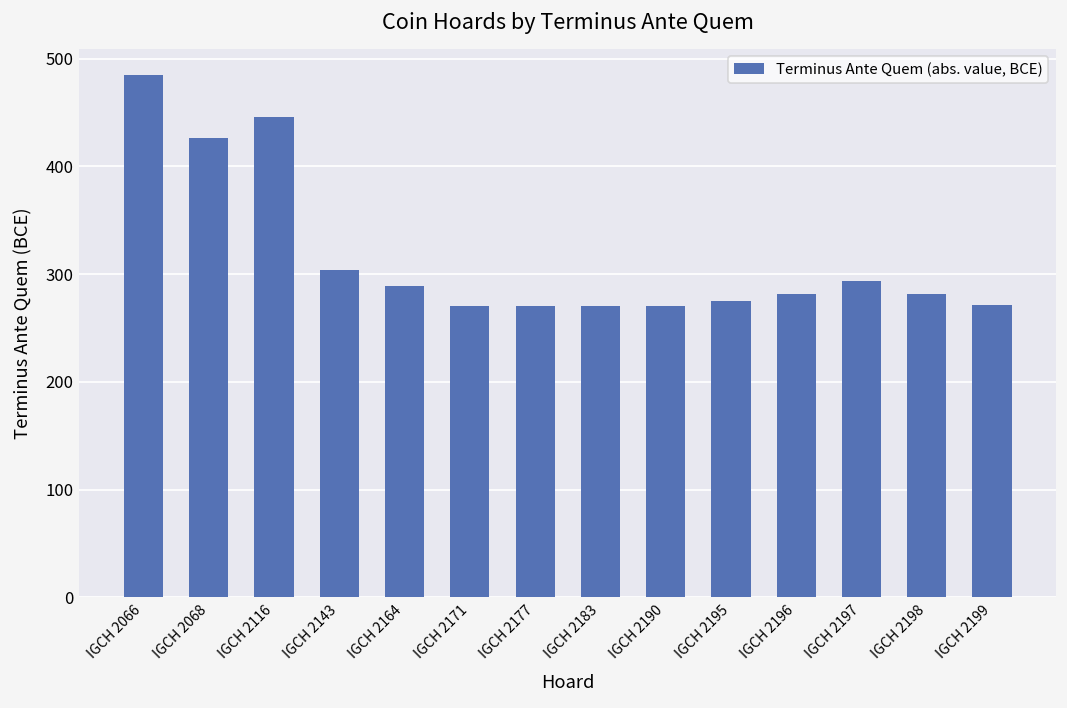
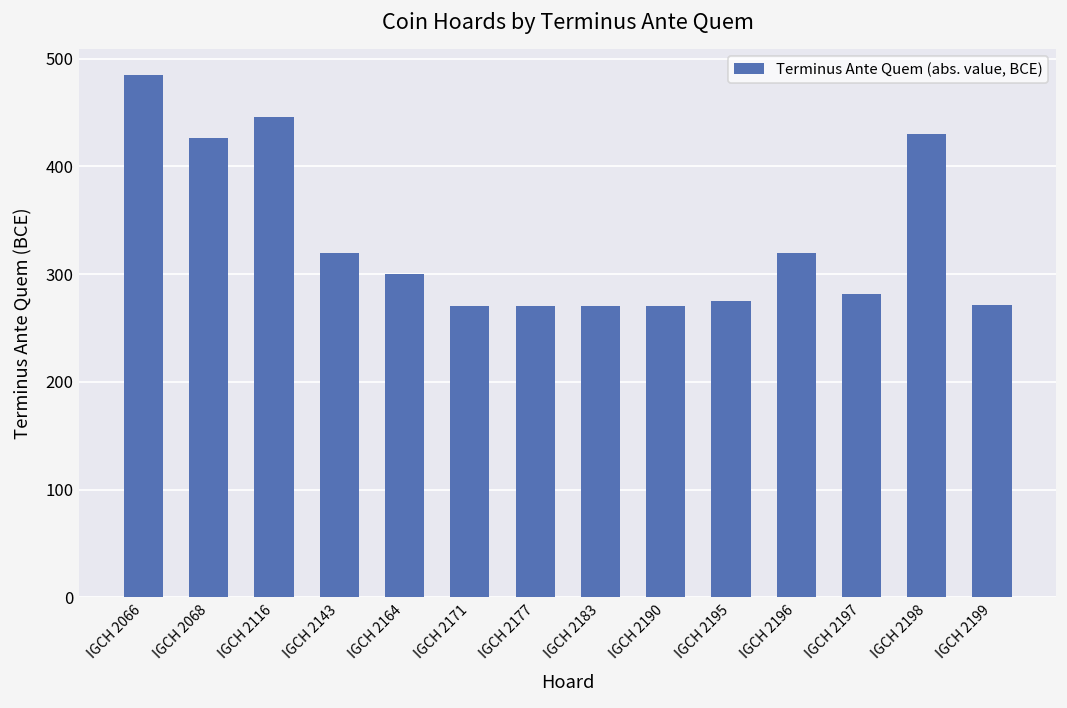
IGCH 2143: 300 -> 320
IGCH 2164: 290 -> 300
IGCH 2196: 280 -> 320
IGCH 2197: 290 -> 280
IGCH 2198: 280 -> 430
